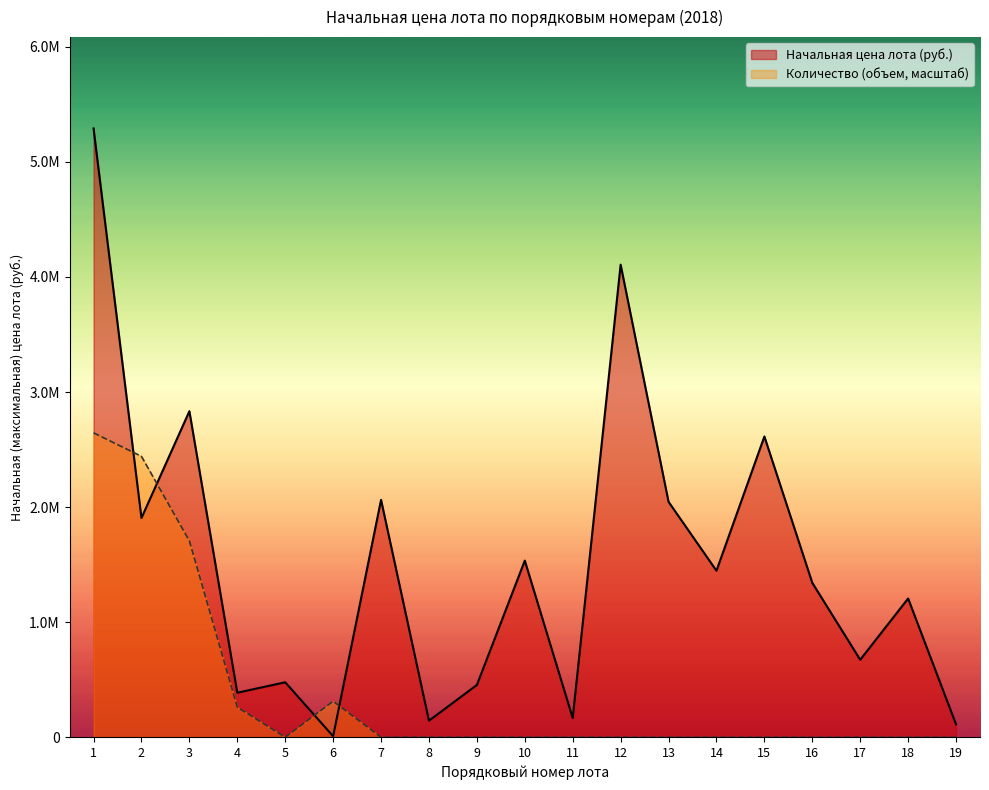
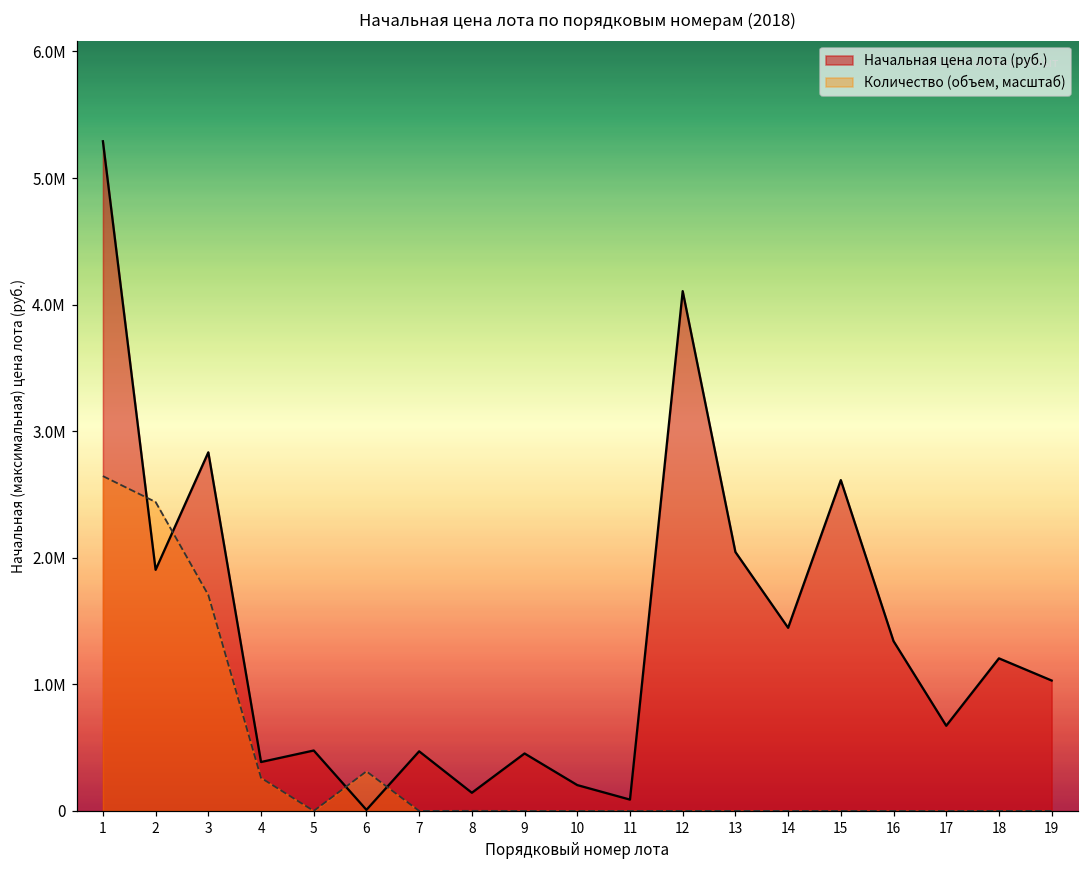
Начальная цена лота (руб.), 7: 2060000 -> 470000
Начальная цена лота (руб.), 10: 1530000 -> 200000
Начальная цена лота (руб.), 11: 170000 -> 90000
Начальная цена лота (руб.), 19: 110000 -> 1030000
